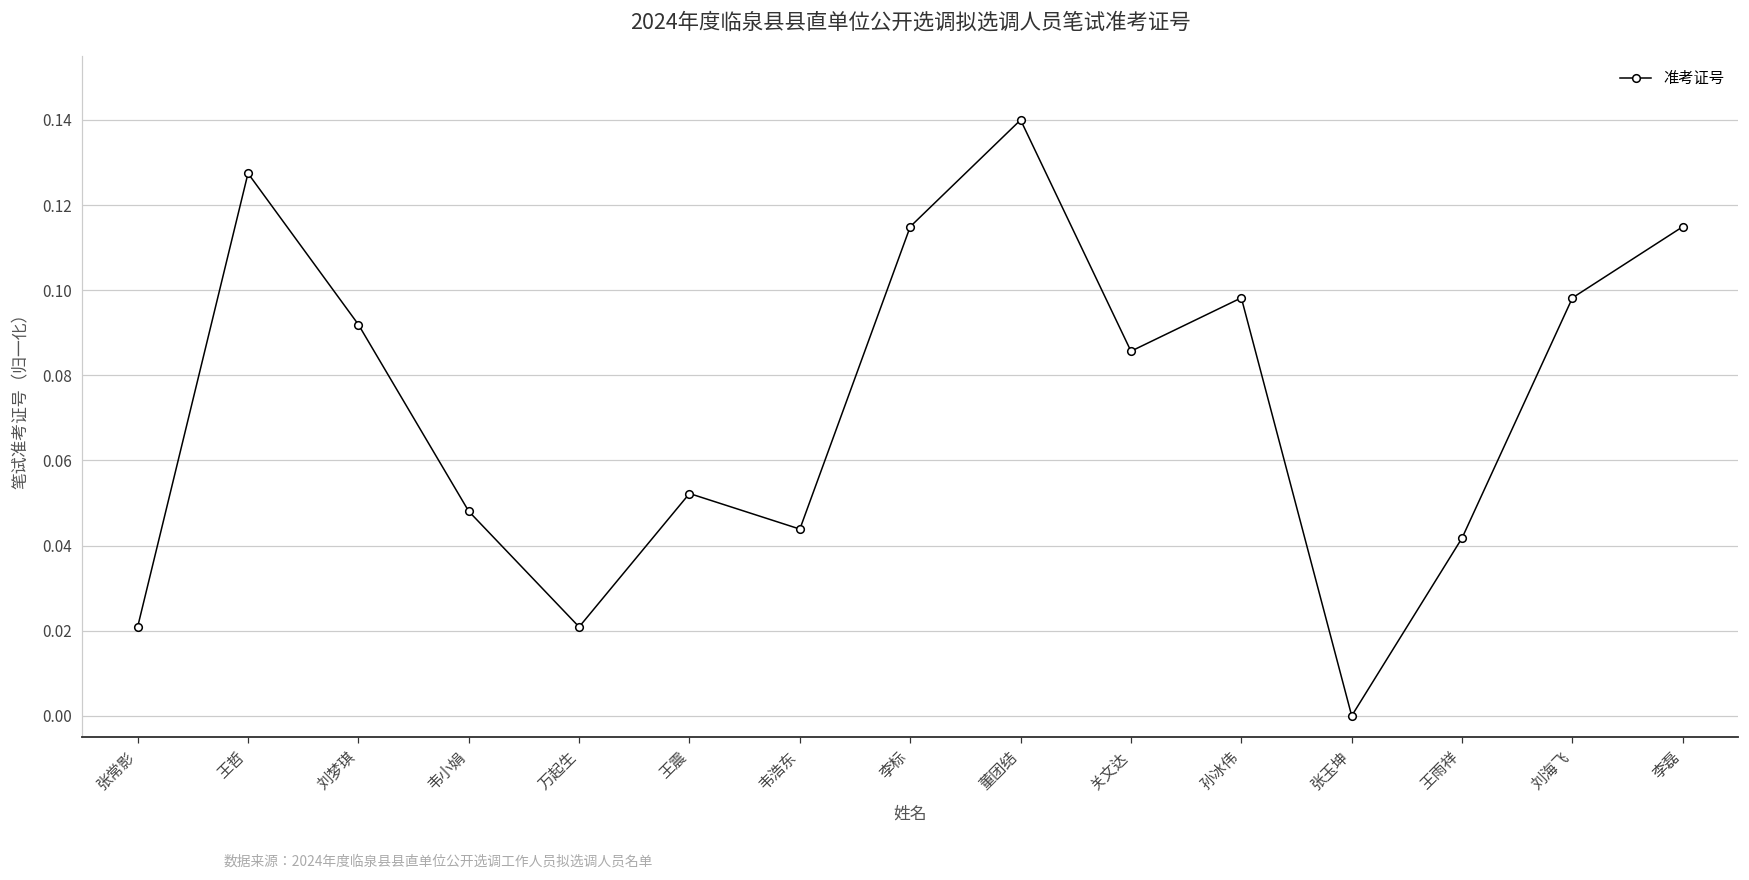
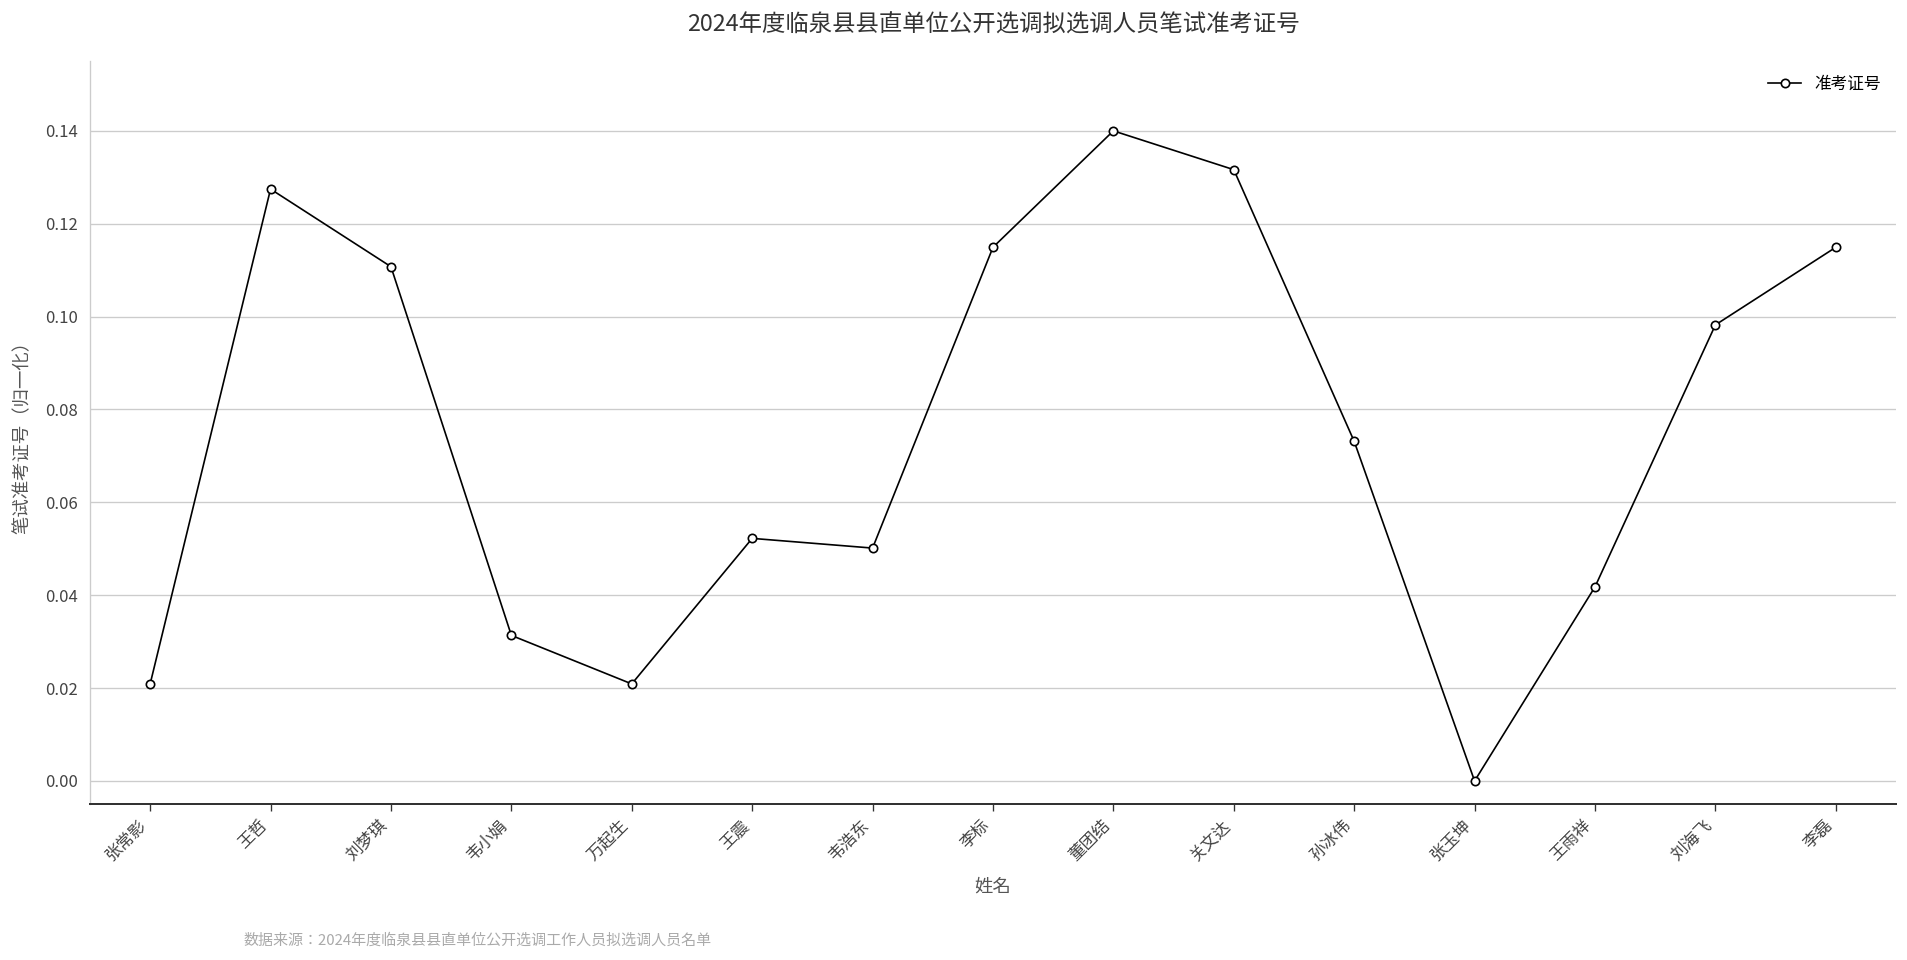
刘梦琪: 0.092 -> 0.111
韦小娟: 0.048 -> 0.031
韦浩东: 0.044 -> 0.050
关文达: 0.086 -> 0.132
孙冰伟: 0.098 -> 0.073
